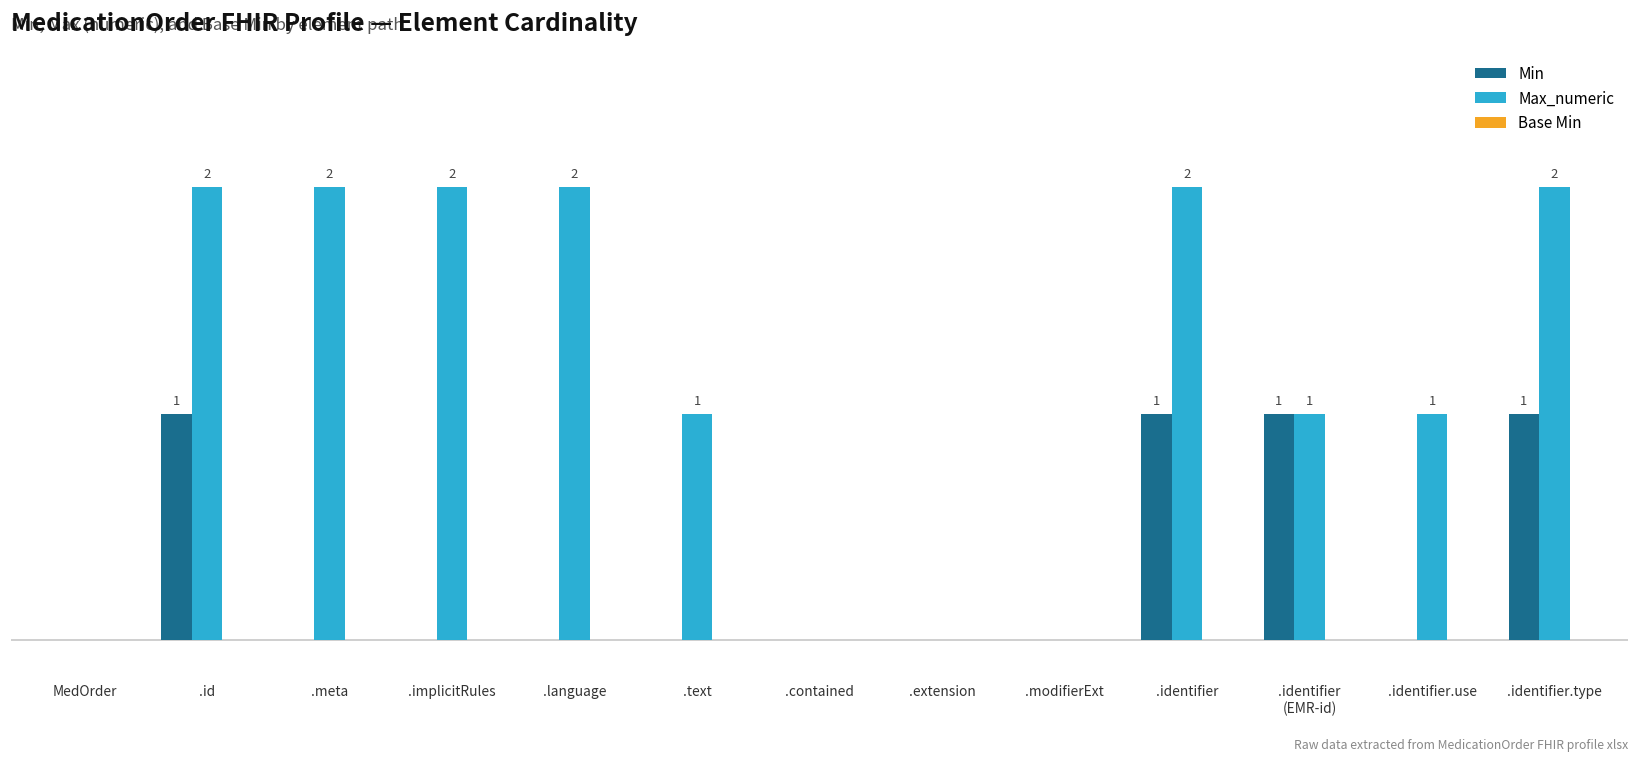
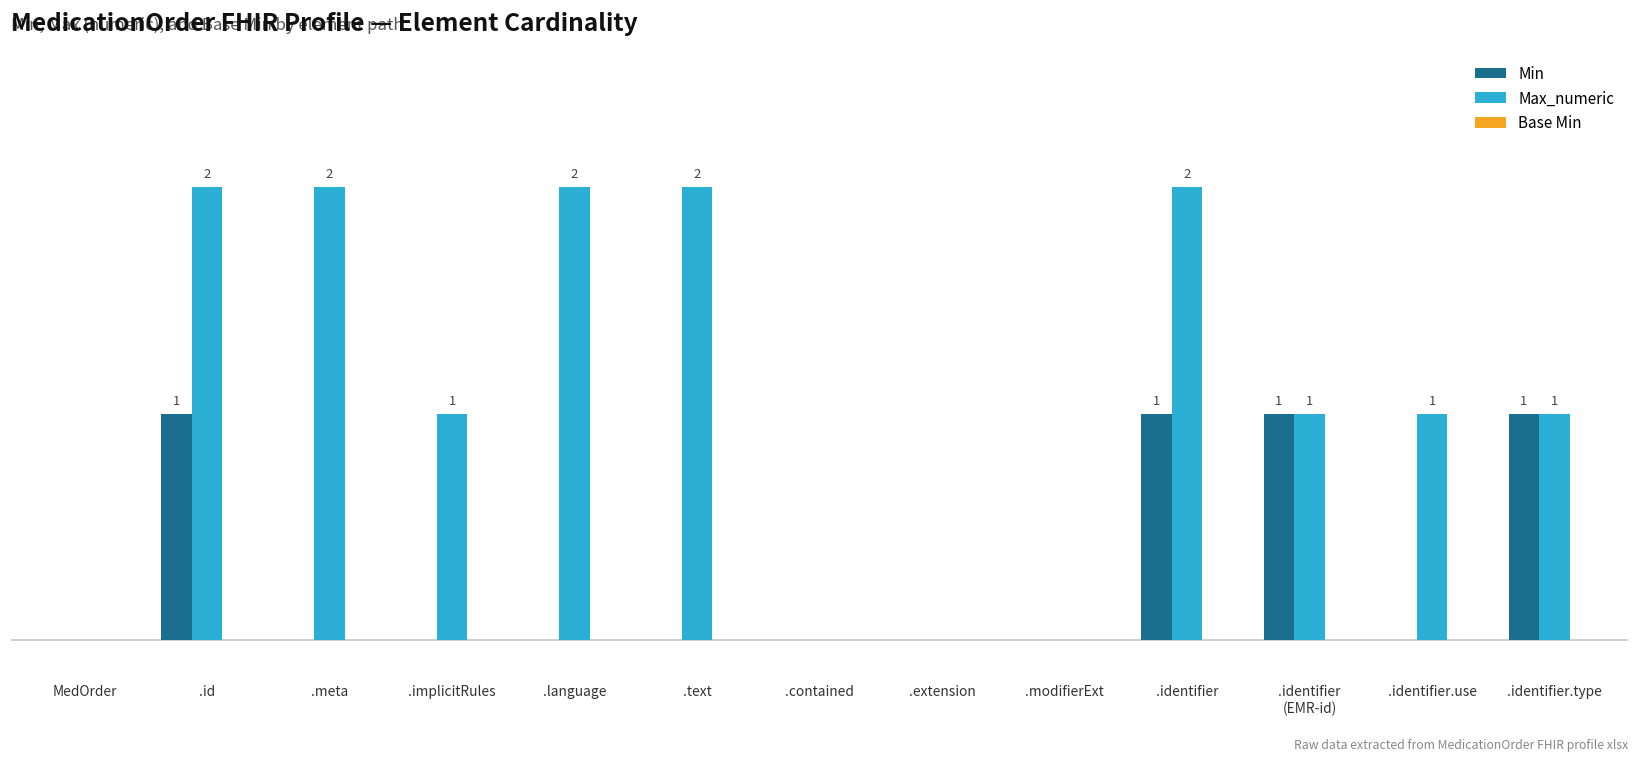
Max_numeric, .implicitRules: 2 -> 1
Max_numeric, .text: 1 -> 2
Max_numeric, .identifier.type: 2 -> 1
